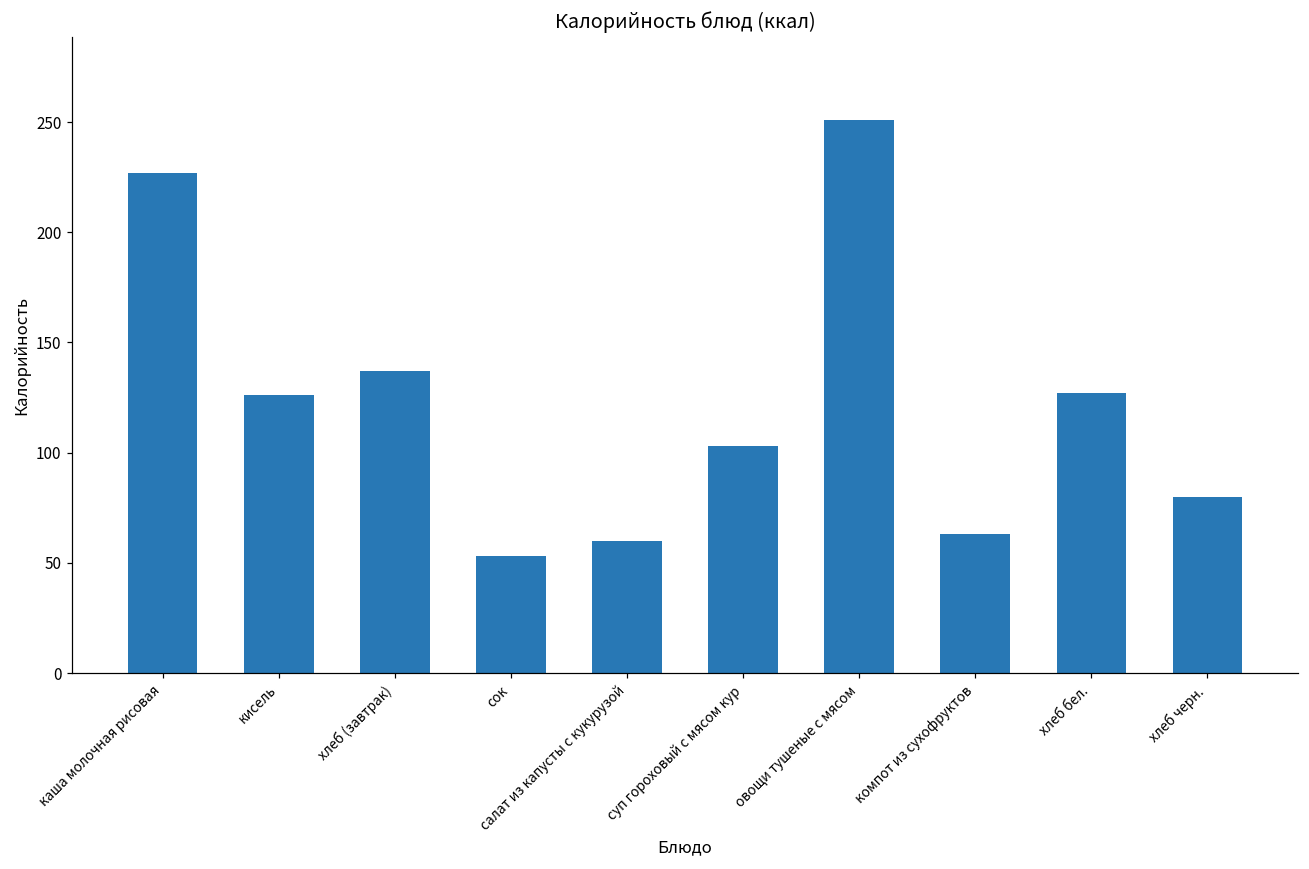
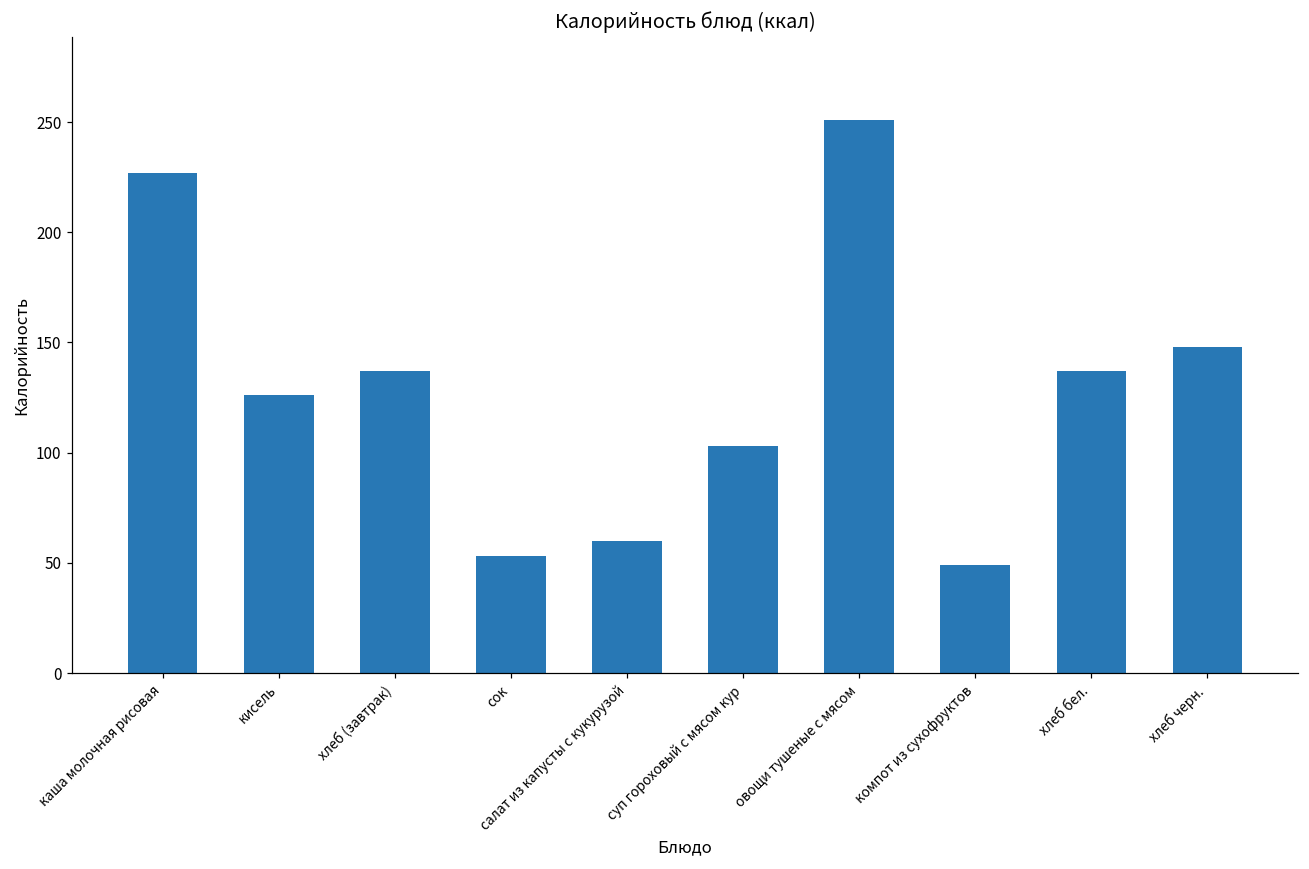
компот из сухофруктов: 63 -> 49
хлеб бел.: 127 -> 137
хлеб черн.: 80 -> 148
